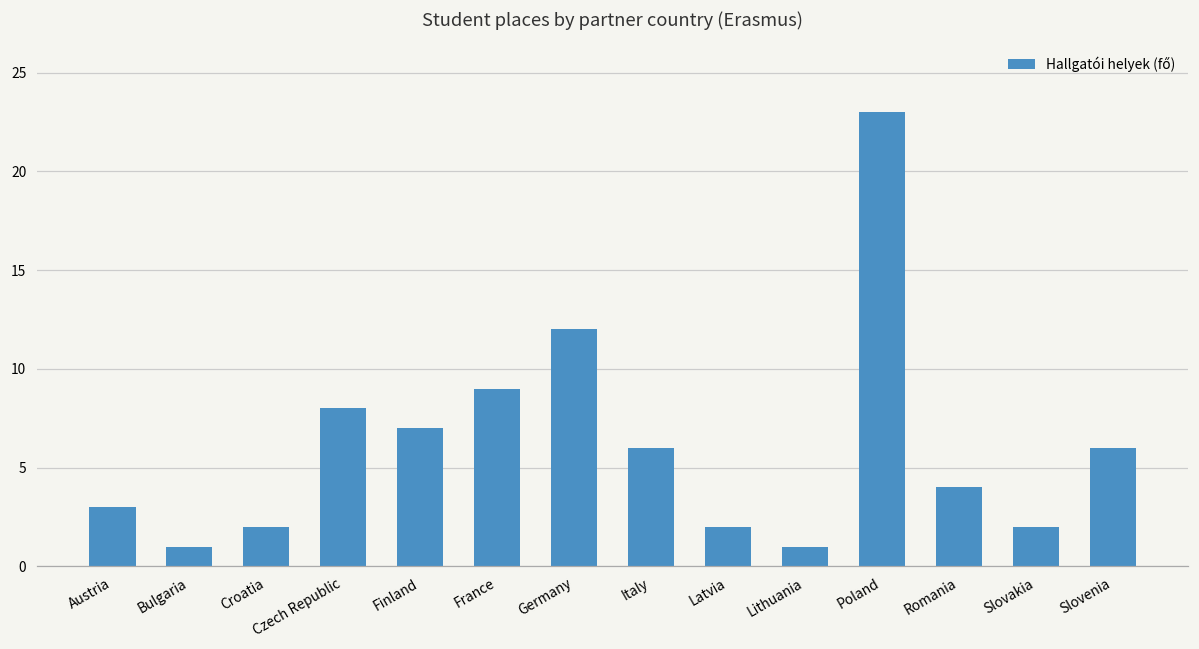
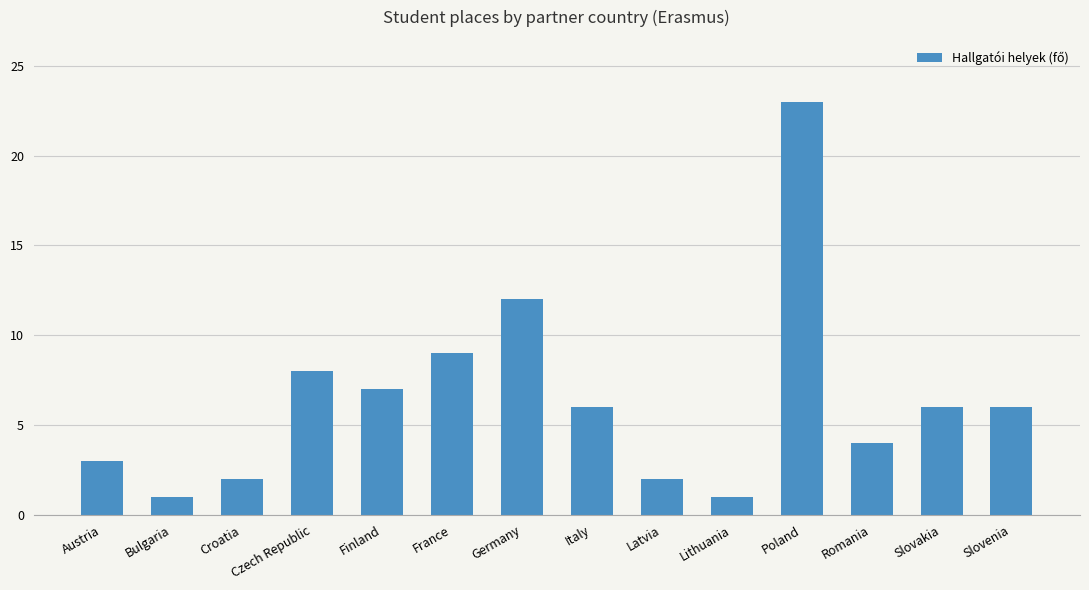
Slovakia: 2 -> 6
